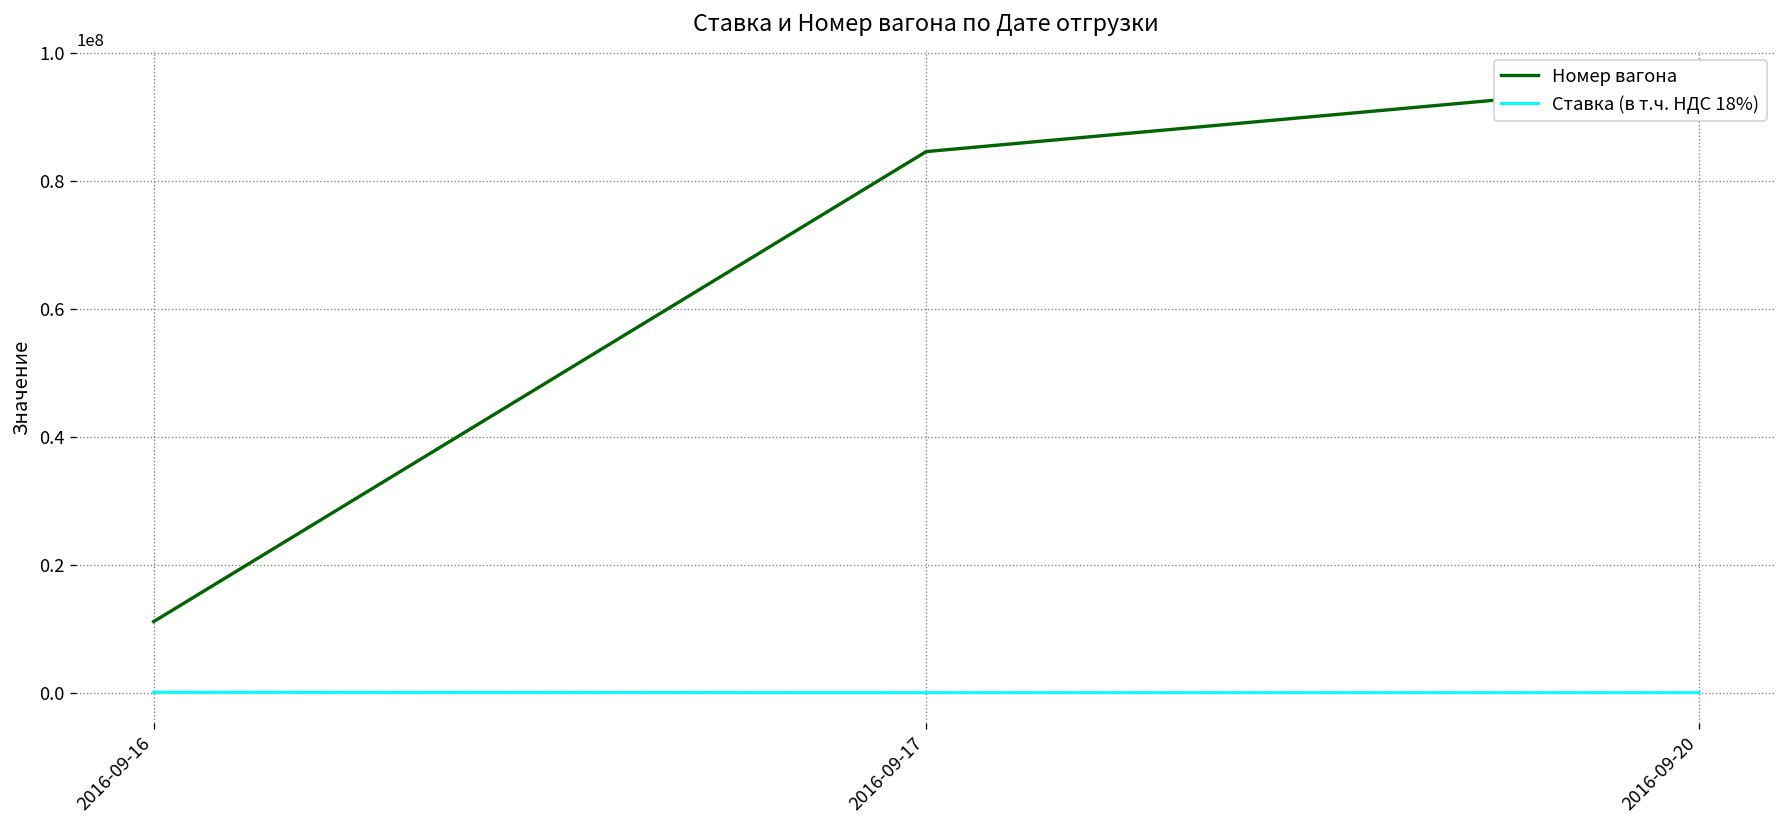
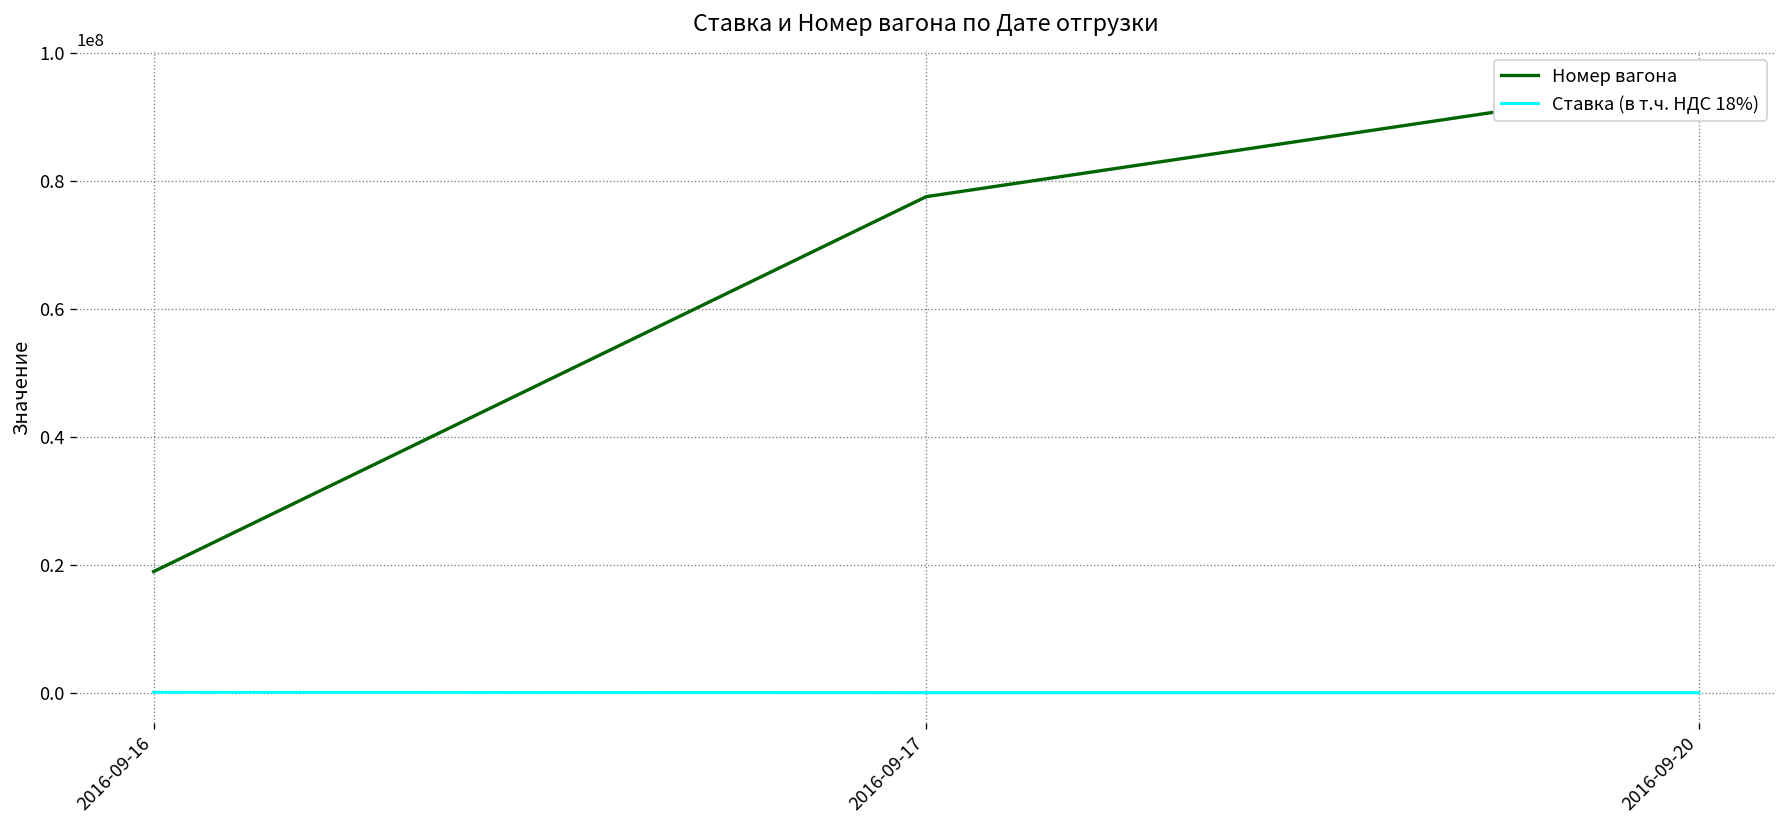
Номер вагона, 2016-09-16: 11000000 -> 19000000
Номер вагона, 2016-09-17: 85000000 -> 78000000
